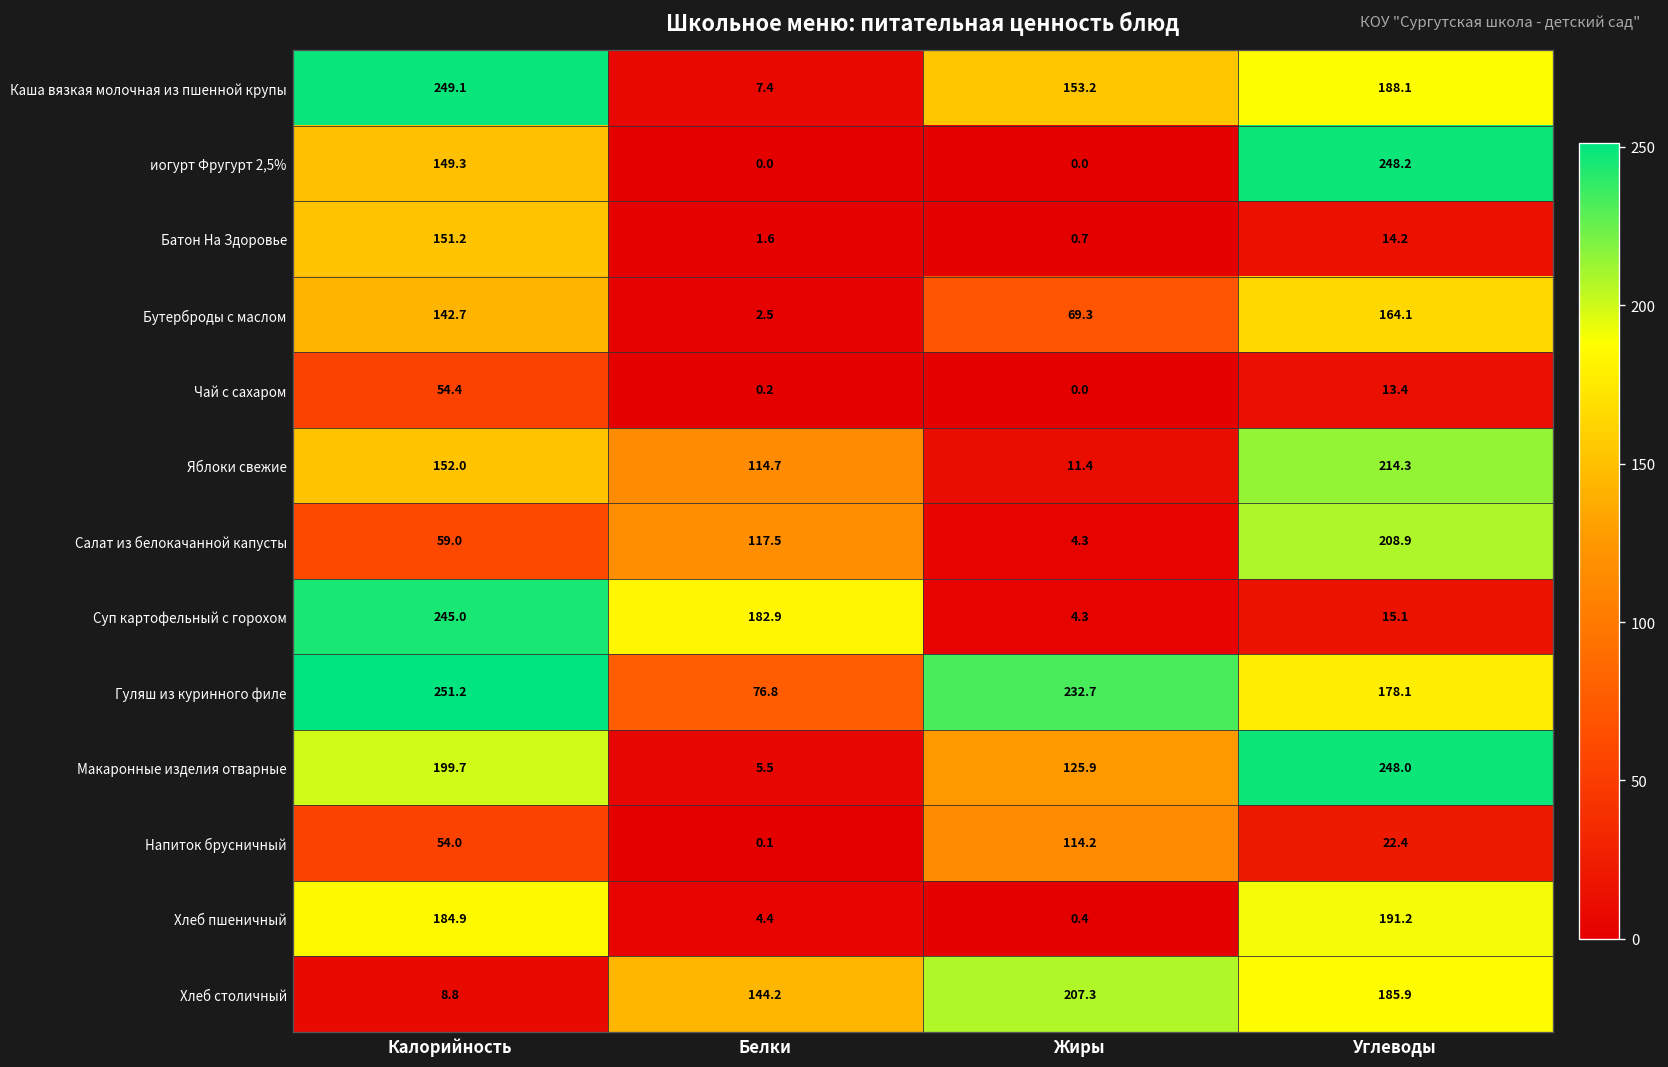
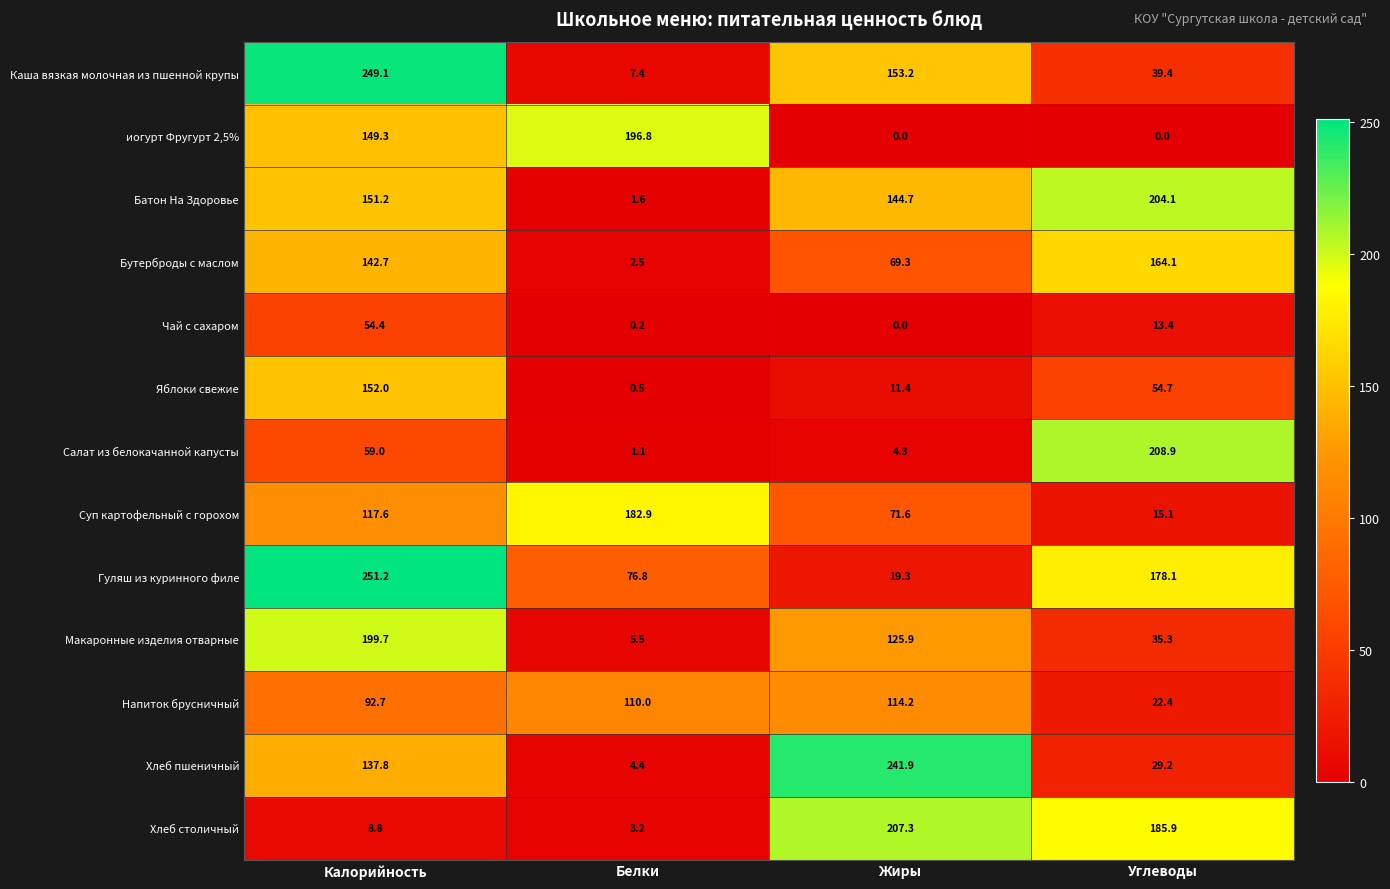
Каша вязкая молочная из пшенной крупы, Углеводы: 188.1 -> 39.4
иогурт Фругурт 2,5%, Белки: 0.0 -> 196.8
иогурт Фругурт 2,5%, Углеводы: 248.2 -> 0.0
Батон На Здоровье, Жиры: 0.7 -> 144.7
Батон На Здоровье, Углеводы: 14.2 -> 204.1
Яблоки свежие, Белки: 114.7 -> 0.5
Яблоки свежие, Углеводы: 214.3 -> 54.7
Салат из белокачанной капусты, Белки: 117.5 -> 1.1
Суп картофельный с горохом, Калорийность: 245.0 -> 117.6
Суп картофельный с горохом, Жиры: 4.3 -> 71.6
Гуляш из куринного филе, Жиры: 232.7 -> 19.3
Макаронные изделия отварные, Углеводы: 248.0 -> 35.3
Напиток брусничный, Калорийность: 54.0 -> 92.7
Напиток брусничный, Белки: 0.1 -> 110.0
Хлеб пшеничный, Калорийность: 184.9 -> 137.8
Хлеб пшеничный, Жиры: 0.4 -> 241.9
Хлеб пшеничный, Углеводы: 191.2 -> 29.2
Хлеб столичный, Белки: 144.2 -> 3.2
